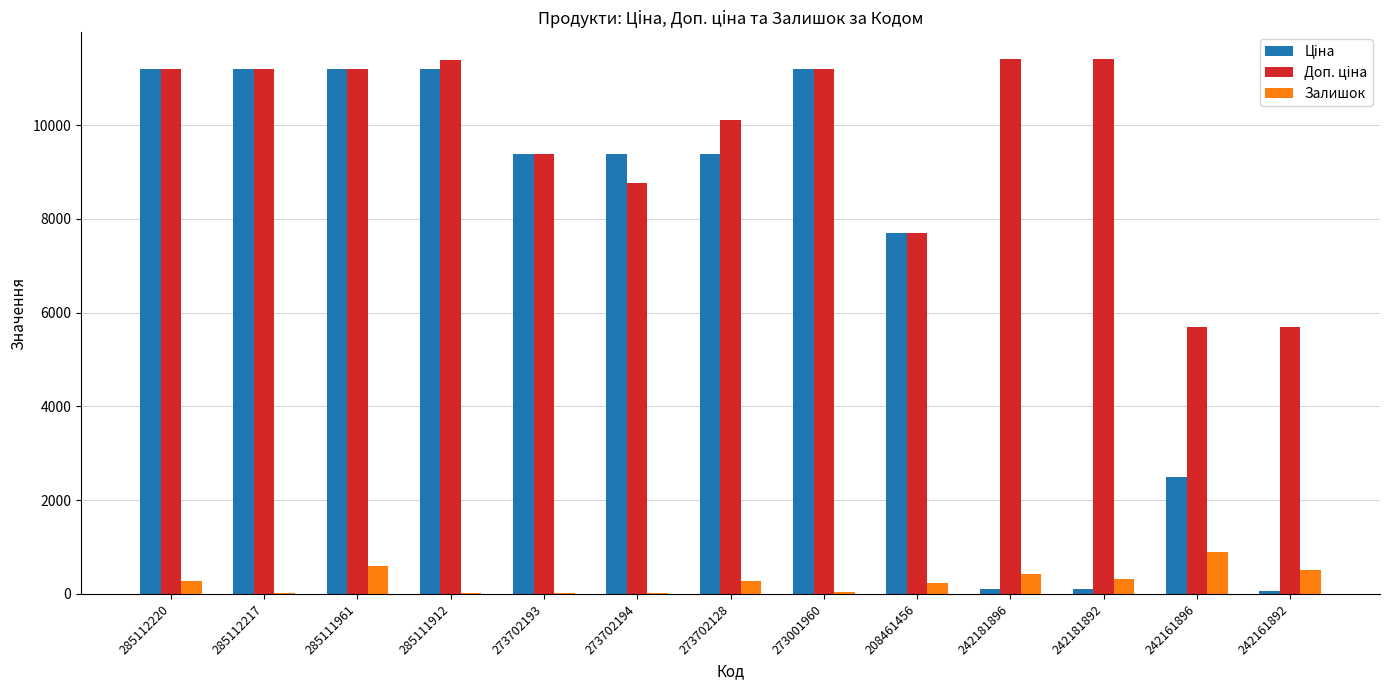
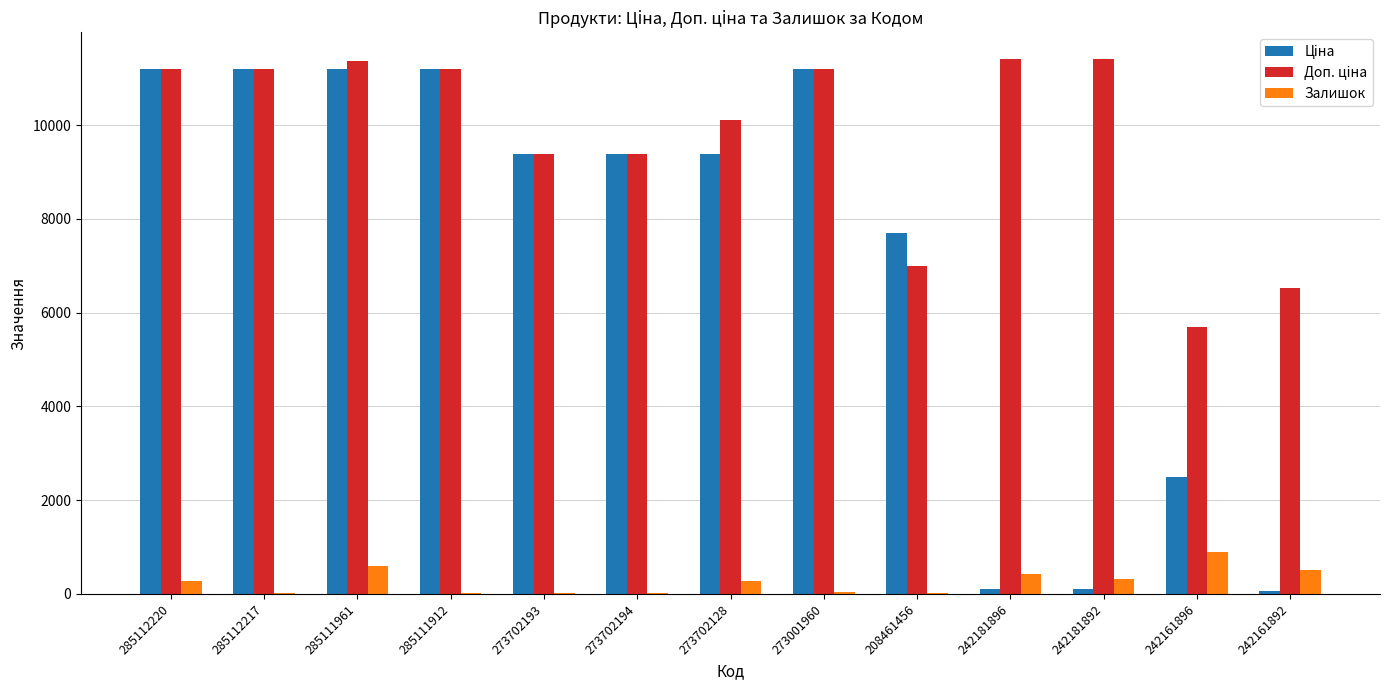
Доп. ціна, 285111961: 11200 -> 11400
Доп. ціна, 285111912: 11400 -> 11200
Доп. ціна, 273702194: 8800 -> 9400
Доп. ціна, 208461456: 7700 -> 7000
Залишок, 208461456: 200 -> 0
Доп. ціна, 242161892: 5700 -> 6500
